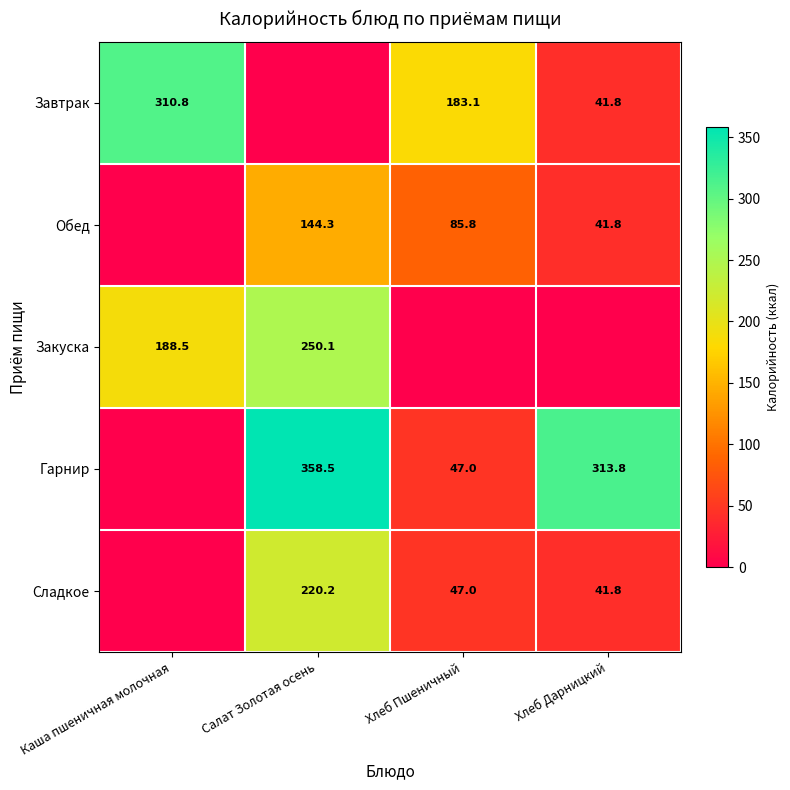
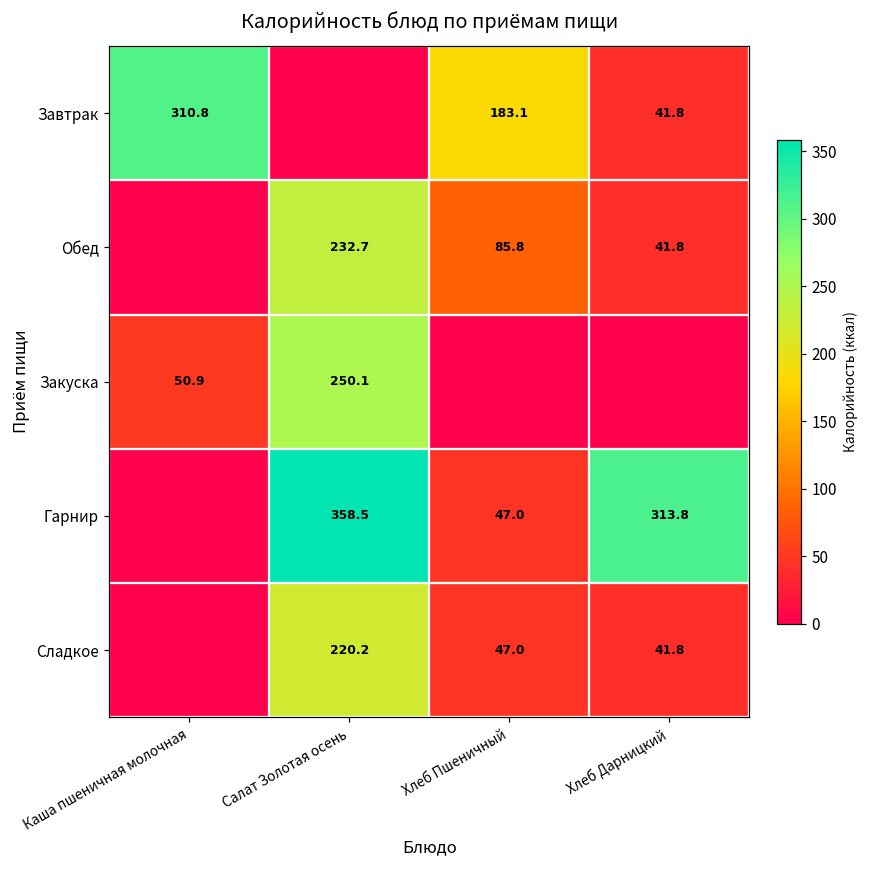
Обед, Салат Золотая осень: 144.3 -> 232.7
Закуска, Каша пшеничная молочная: 188.5 -> 50.9
